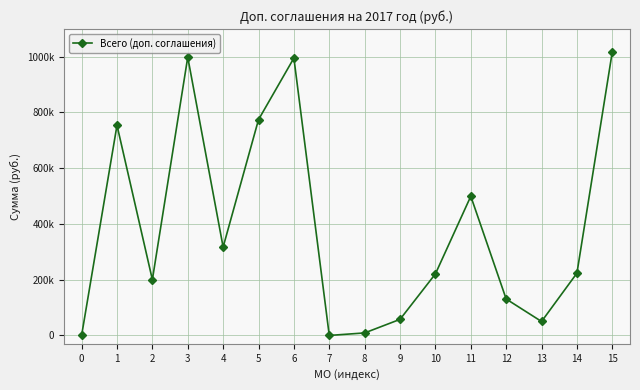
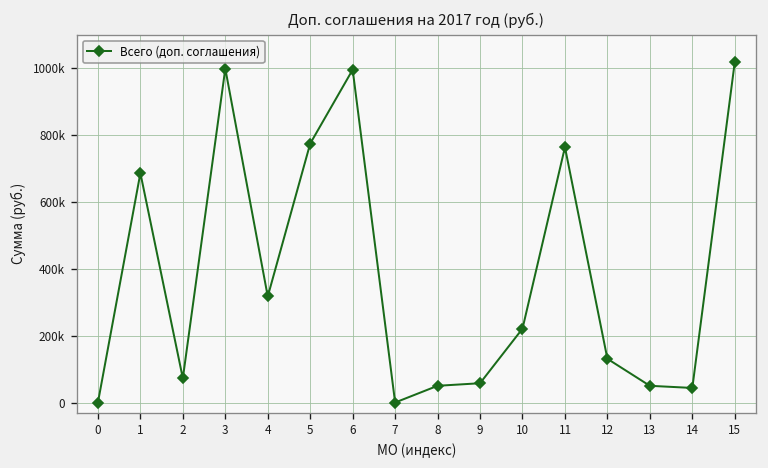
1: 750000 -> 690000
2: 200000 -> 70000
8: 10000 -> 50000
11: 500000 -> 760000
14: 220000 -> 40000
